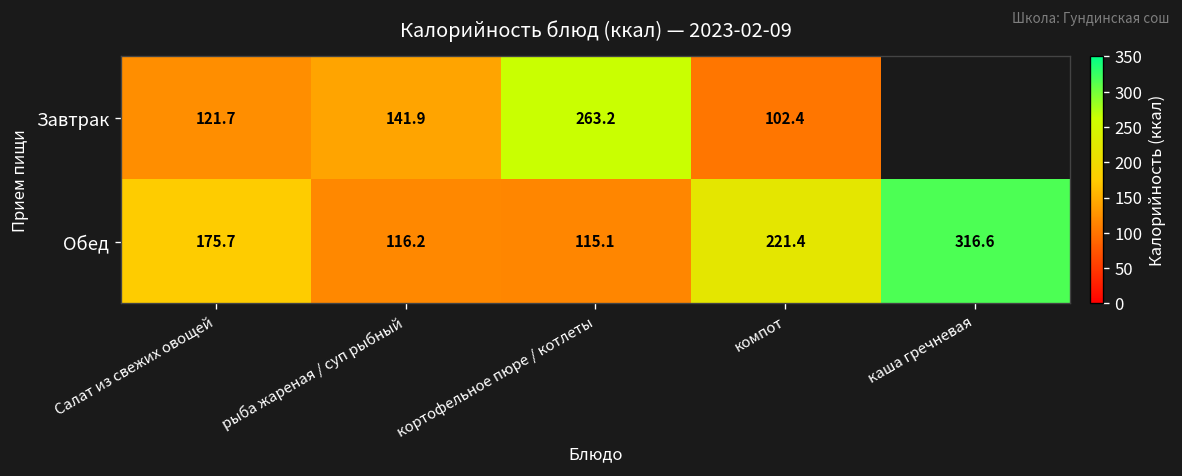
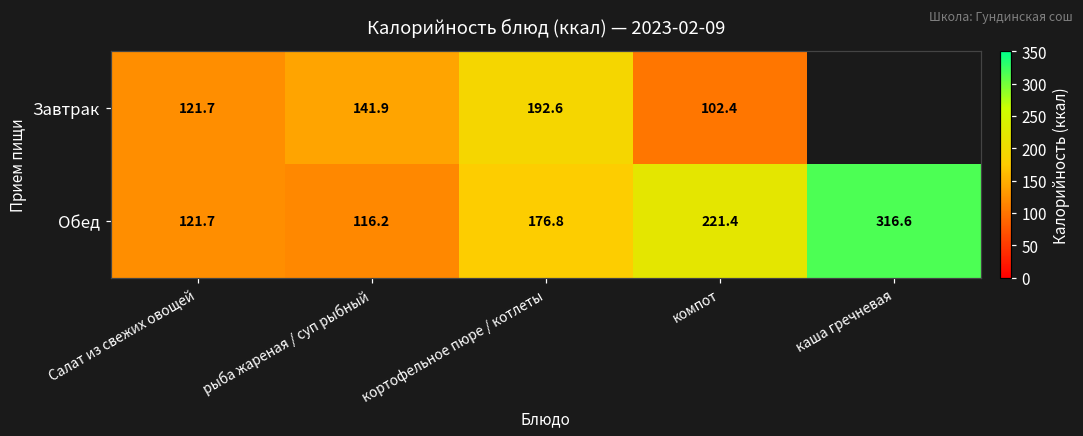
Завтрак, кортофельное пюре / котлеты: 263.2 -> 192.6
Обед, Салат из свежих овощей: 175.7 -> 121.7
Обед, кортофельное пюре / котлеты: 115.1 -> 176.8
